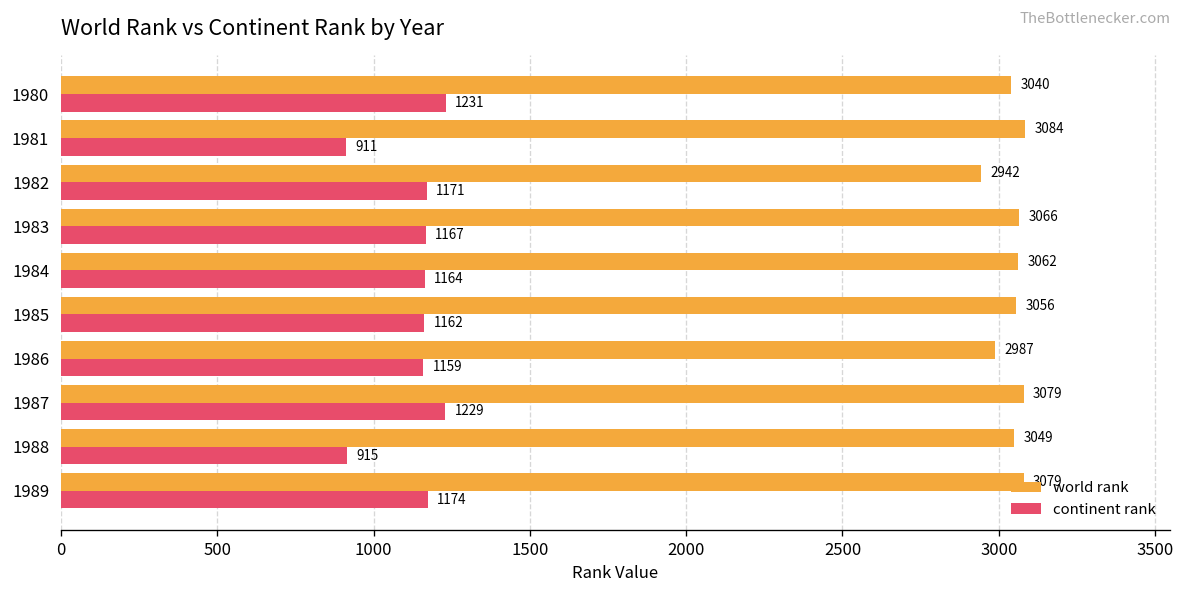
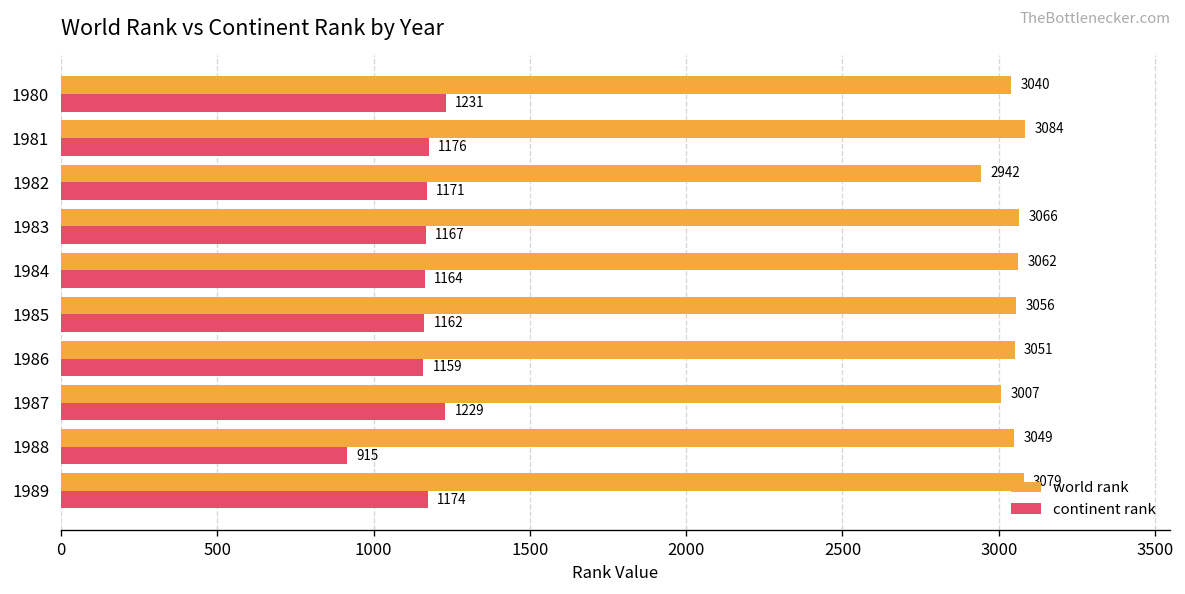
continent rank, 1981: 911 -> 1176
world rank, 1986: 2987 -> 3051
world rank, 1987: 3079 -> 3007
